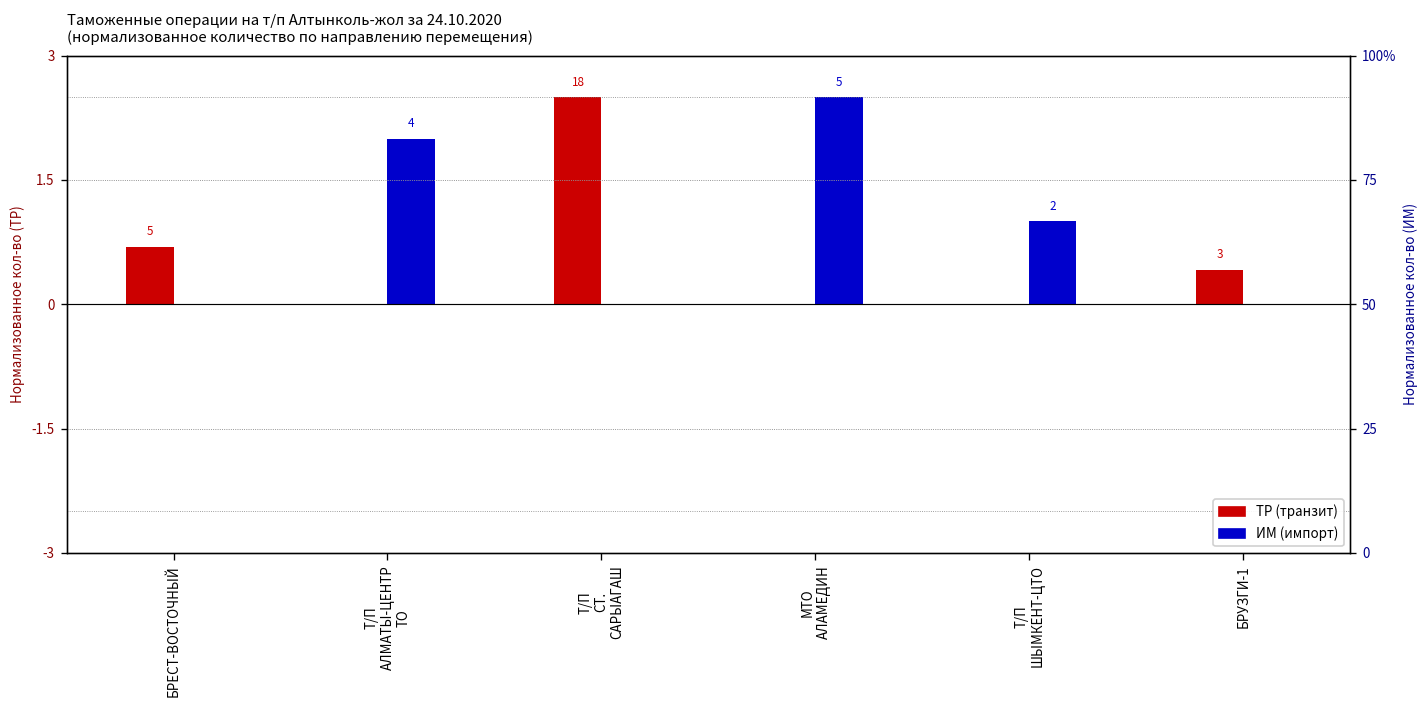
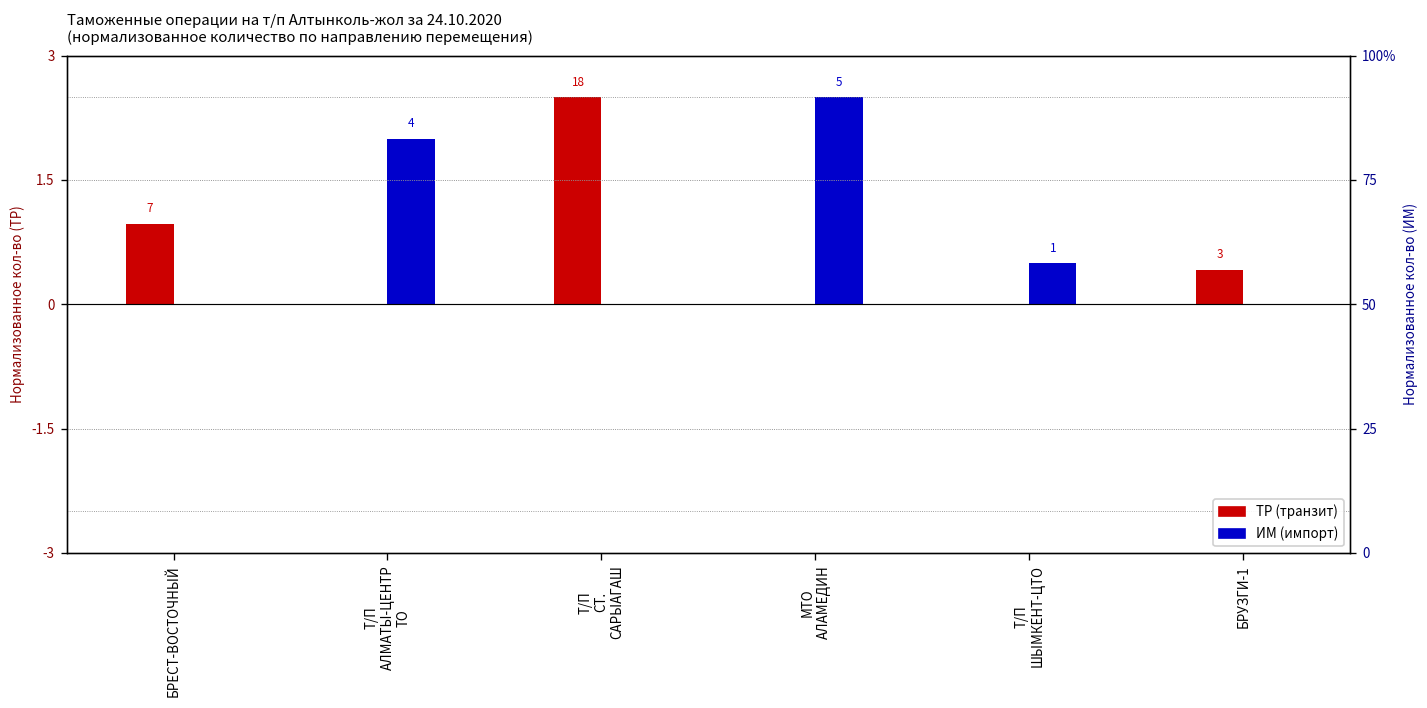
ТР (транзит), БРЕСТ-ВОСТОЧНЫЙ: 5 -> 7
ИМ (импорт), Т/П ШЫМКЕНТ-ЦТО: 2 -> 1
